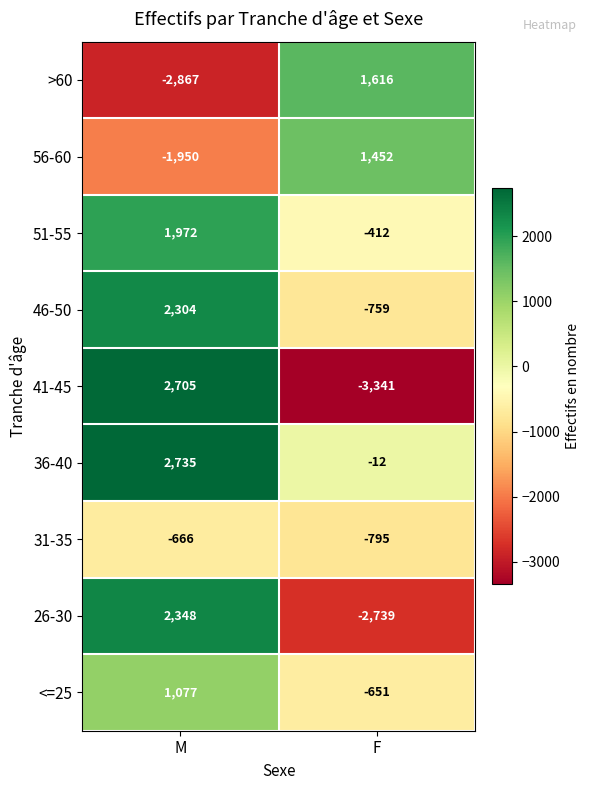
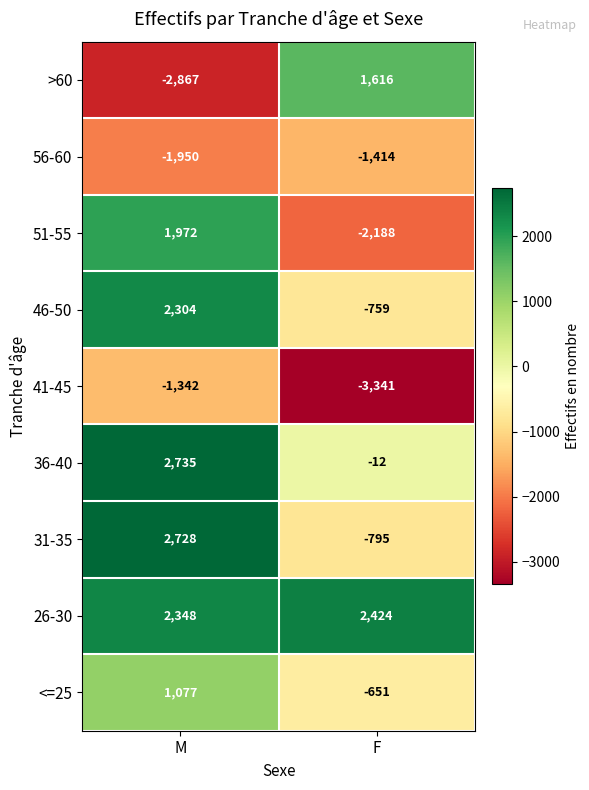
56-60, F: 1,452 -> -1,414
51-55, F: -412 -> -2,188
41-45, M: 2,705 -> -1,342
31-35, M: -666 -> 2,728
26-30, F: -2,739 -> 2,424
